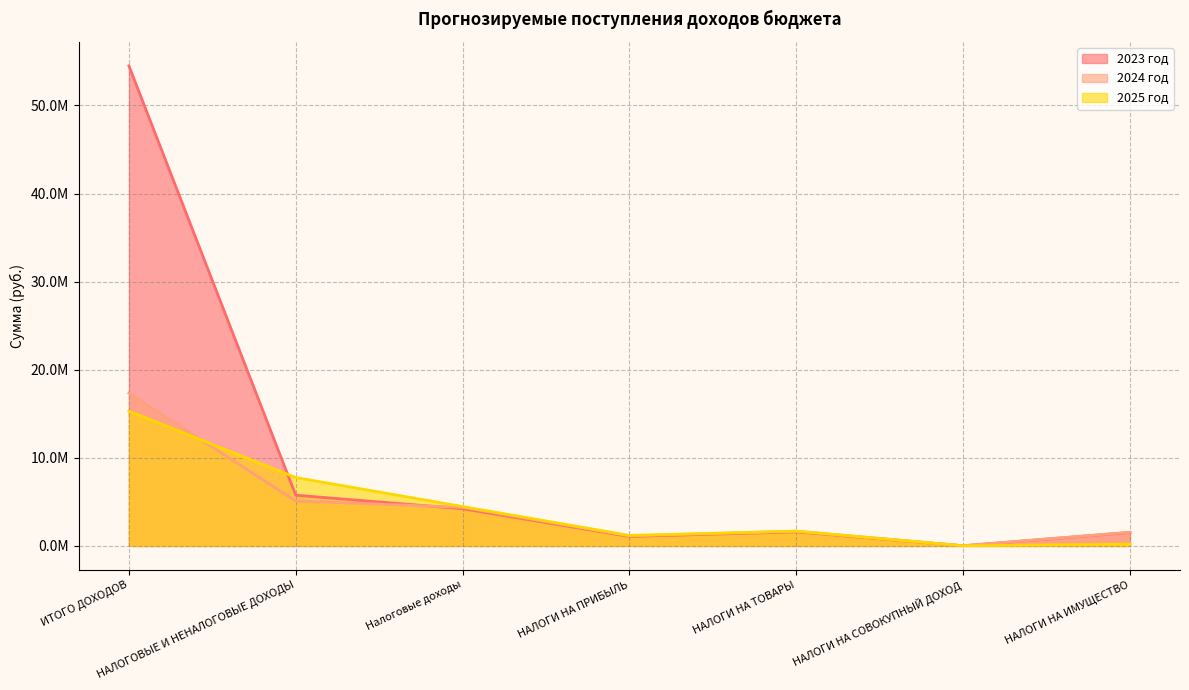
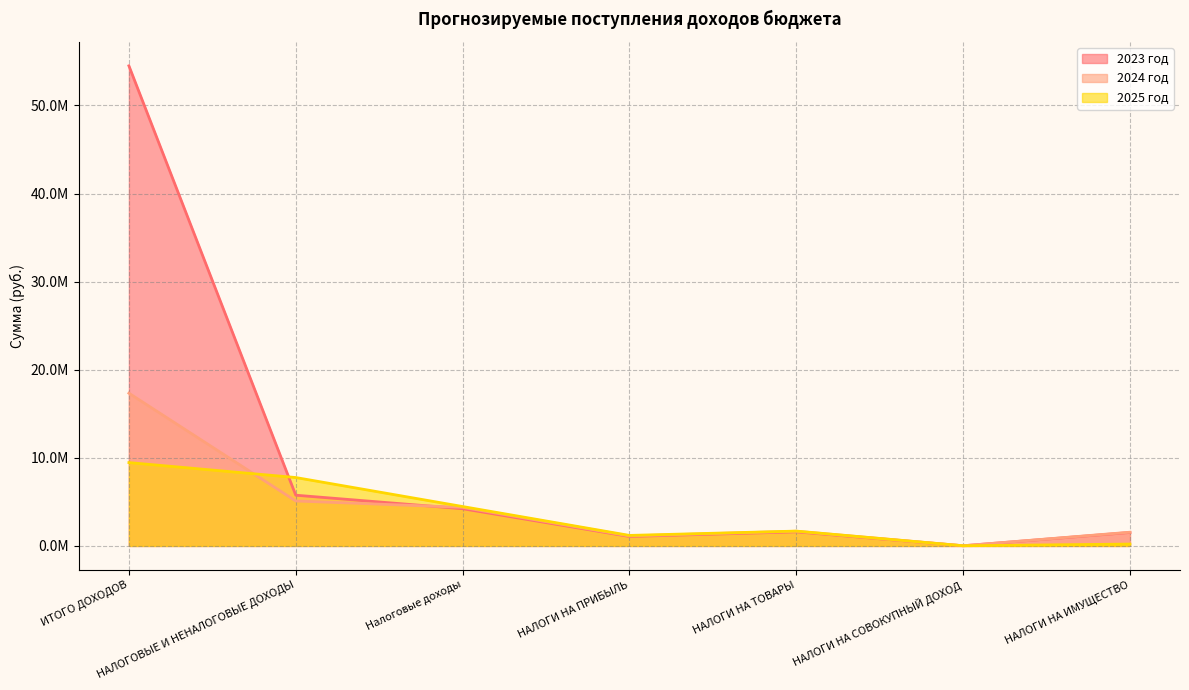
2025 год, ИТОГО ДОХОДОВ: 15000000 -> 9000000
